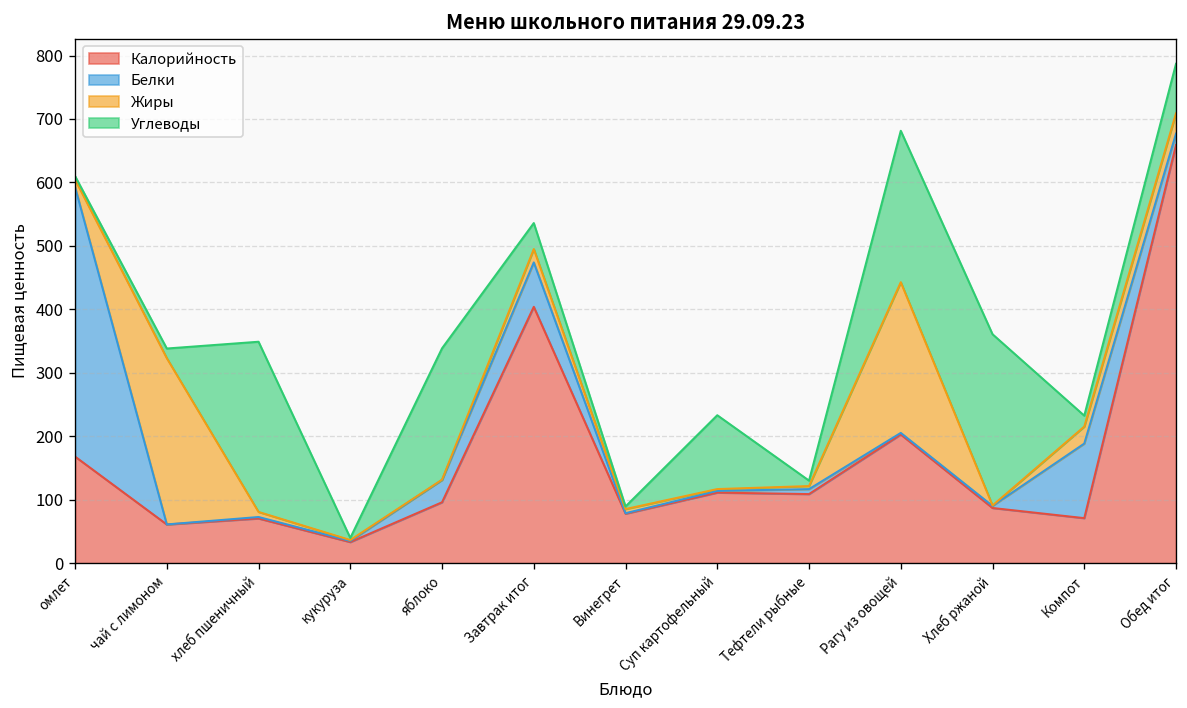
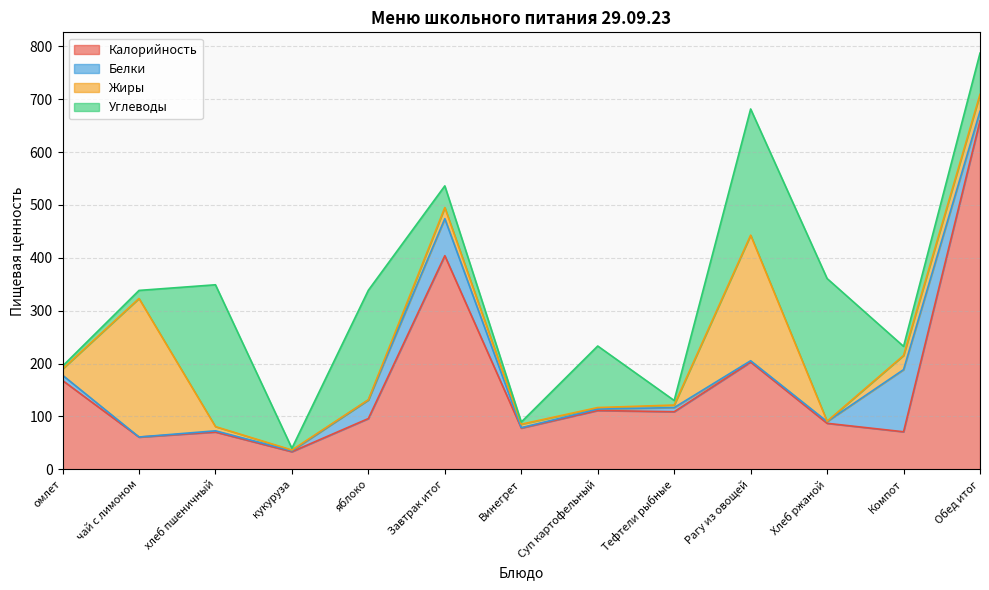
Белки, омлет: 420 -> 10
